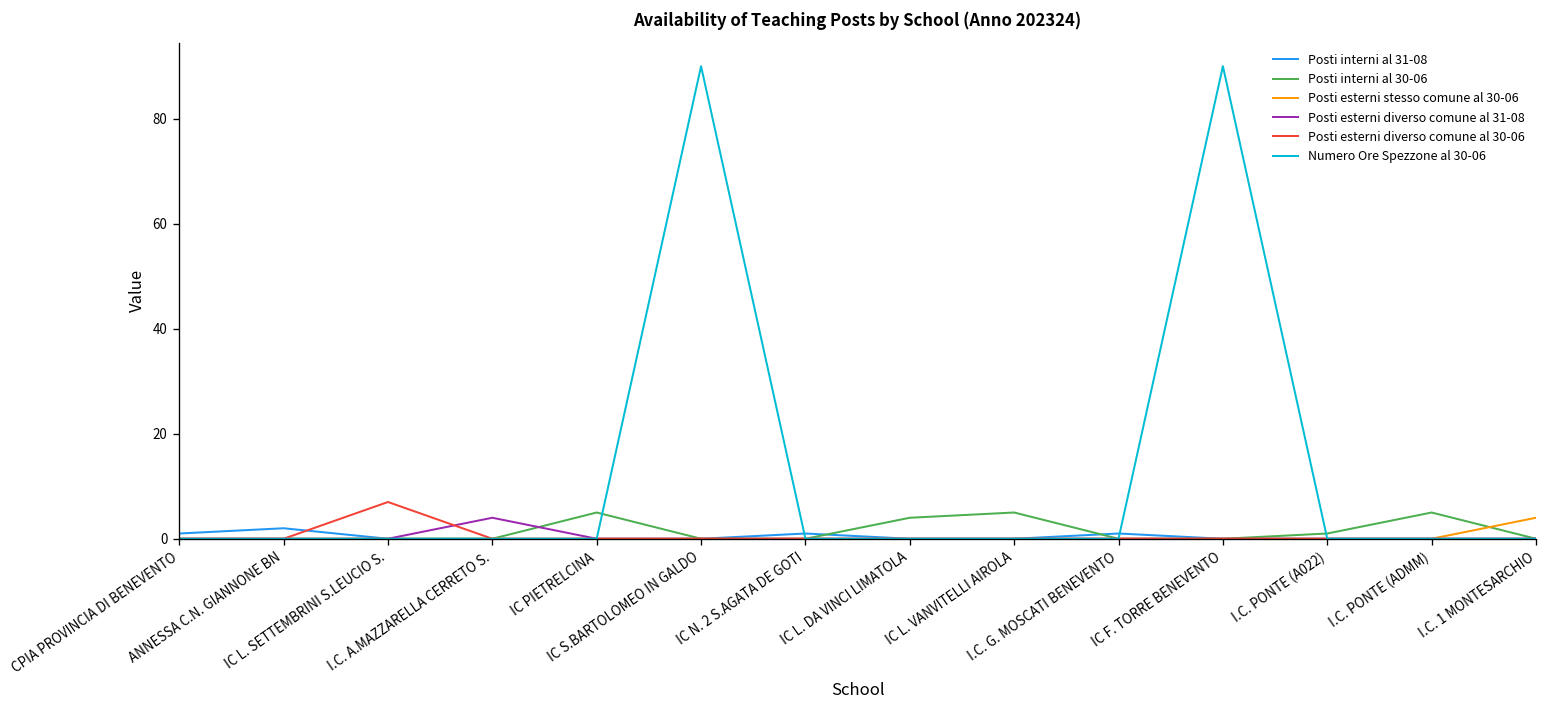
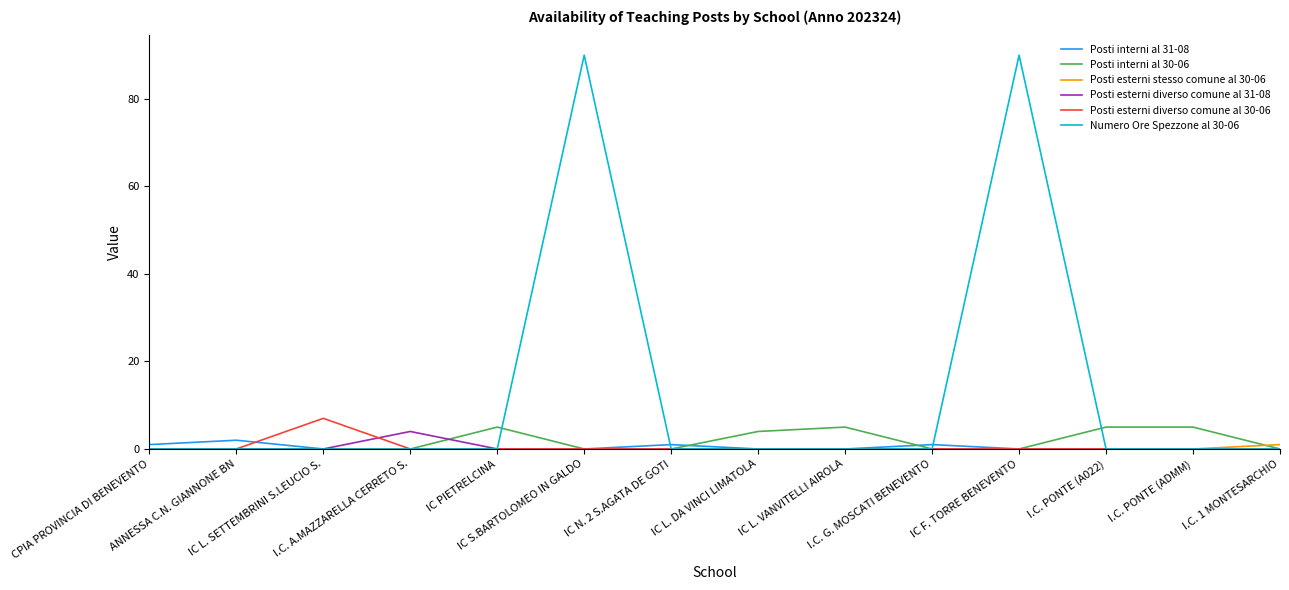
Posti interni al 30-06, I.C. PONTE (A022): 1 -> 5
Posti esterni stesso comune al 30-06, I.C. 1 MONTESARCHIO: 4 -> 1
